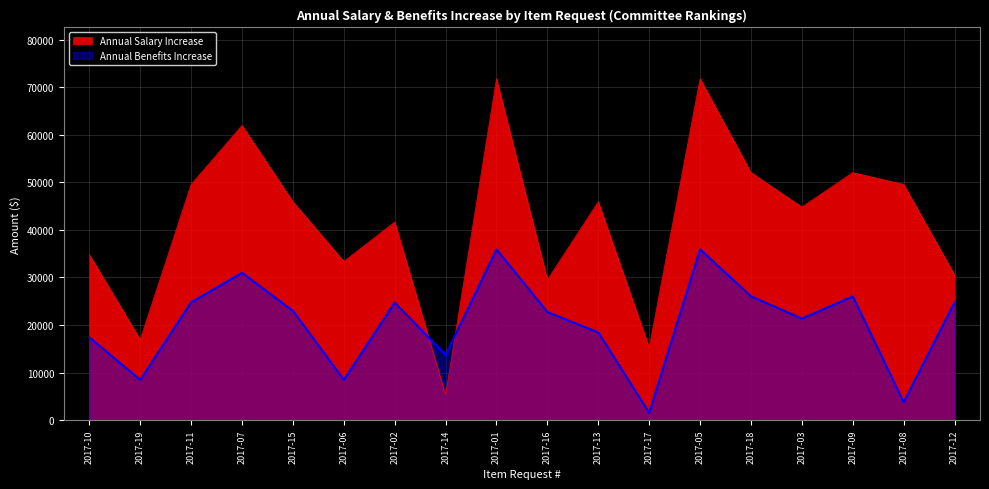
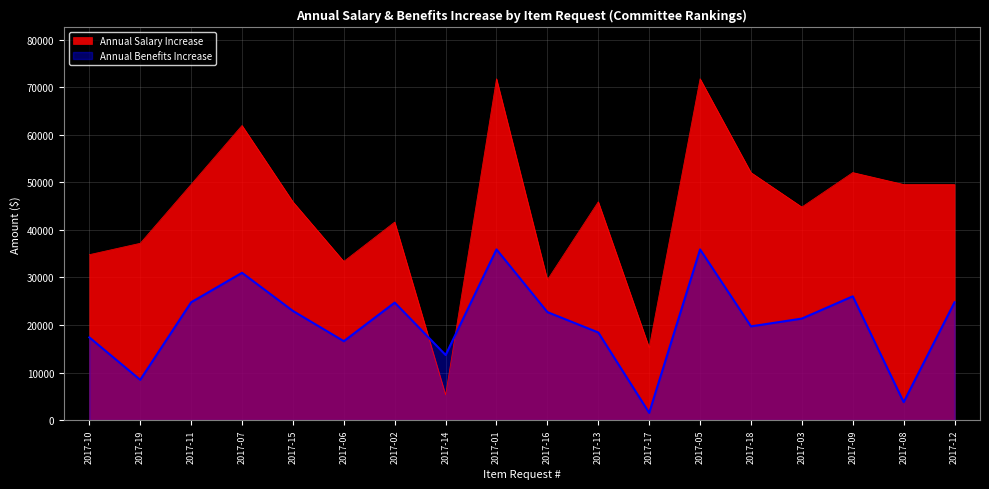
Annual Salary Increase, 2017-19: 17000 -> 37000
Annual Benefits Increase, 2017-06: 8000 -> 17000
Annual Benefits Increase, 2017-18: 26000 -> 20000
Annual Salary Increase, 2017-12: 31000 -> 50000
